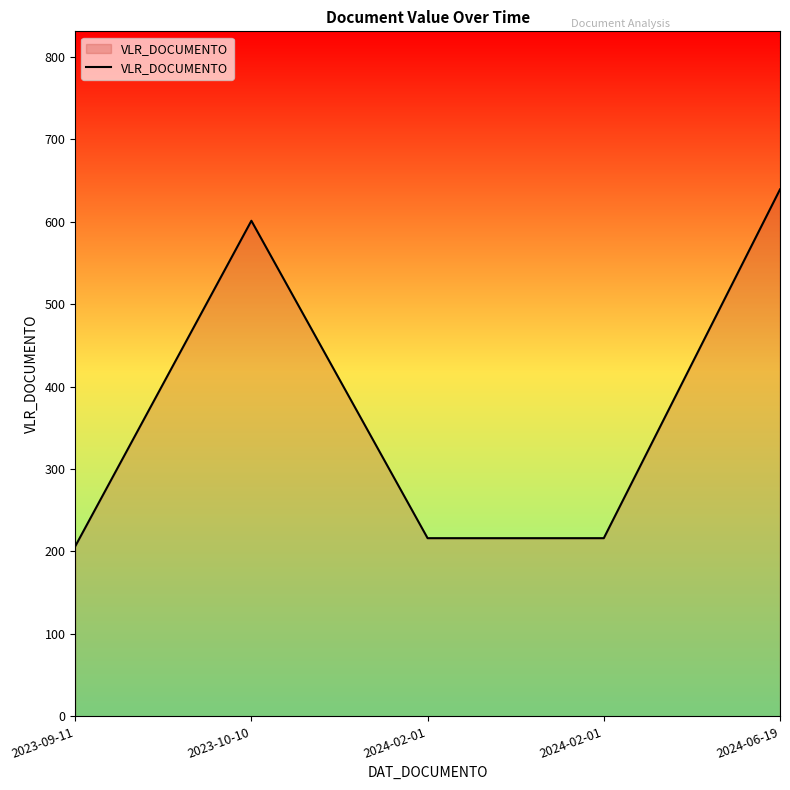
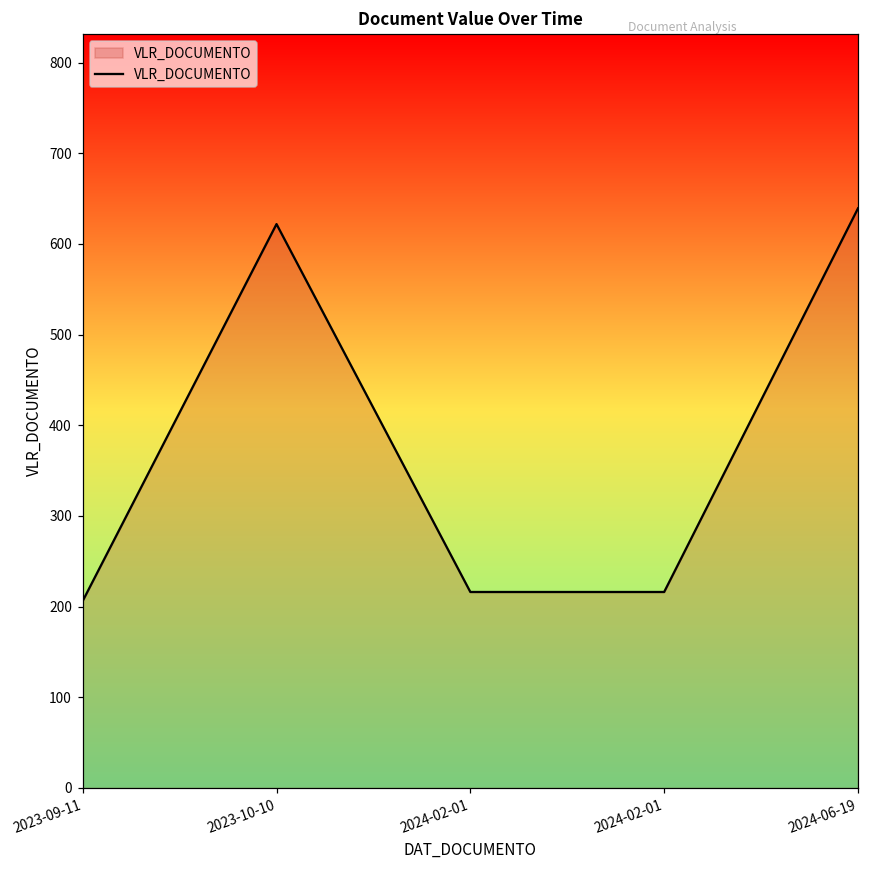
2023-10-10: 600 -> 620
